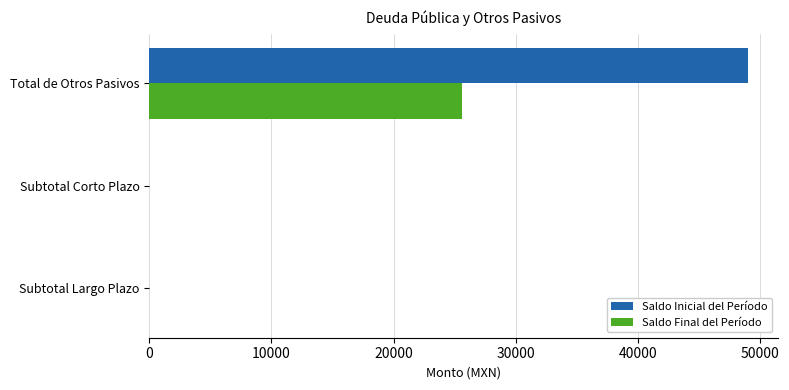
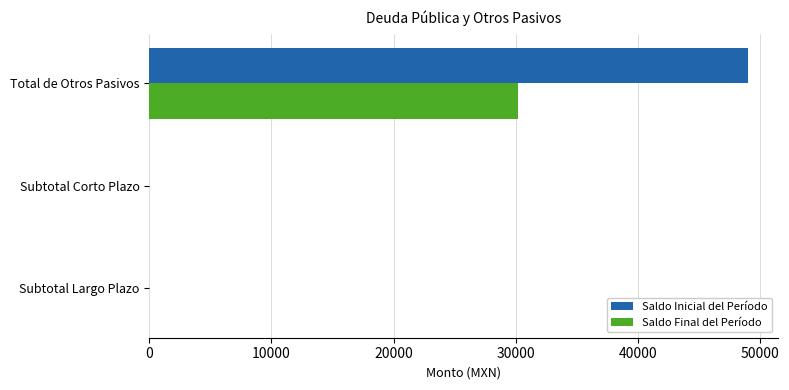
Saldo Final del Período, Total de Otros Pasivos: 25500 -> 30200
